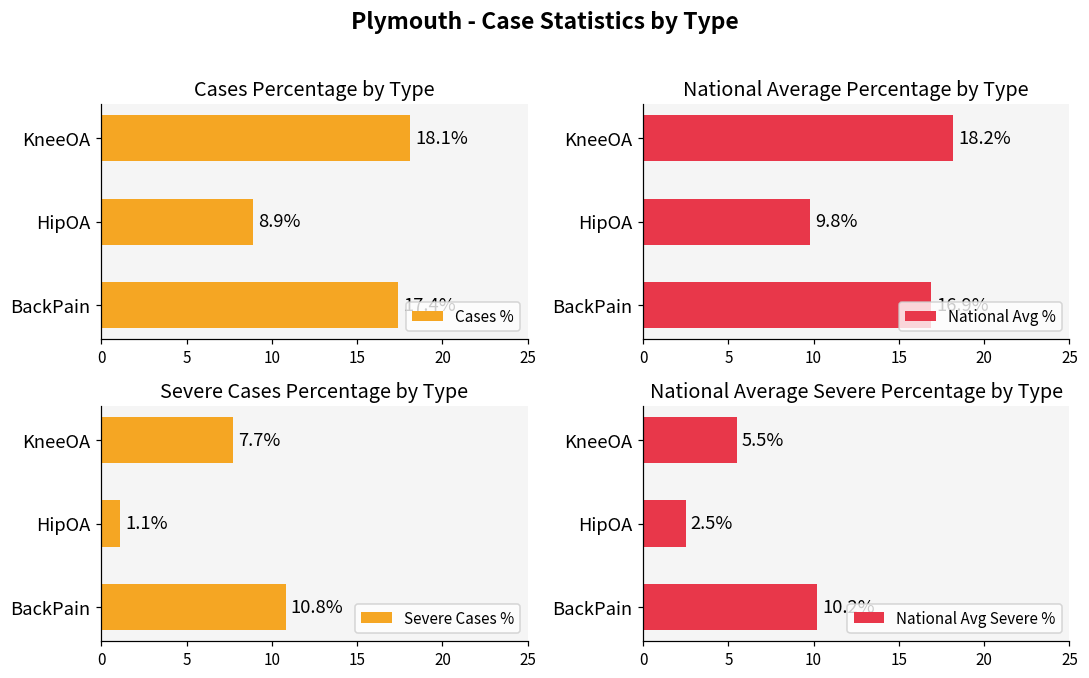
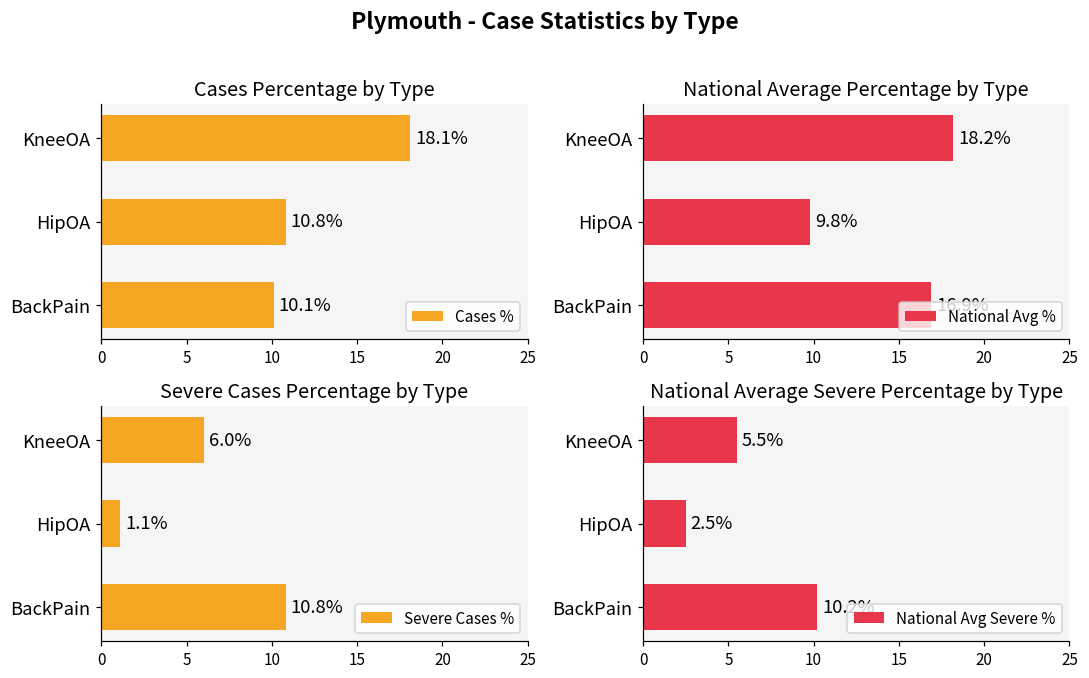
Cases Percentage by Type, HipOA: 8.9% -> 10.8%
Cases Percentage by Type, BackPain: 17.4% -> 10.1%
Severe Cases Percentage by Type, KneeOA: 7.7% -> 6.0%
